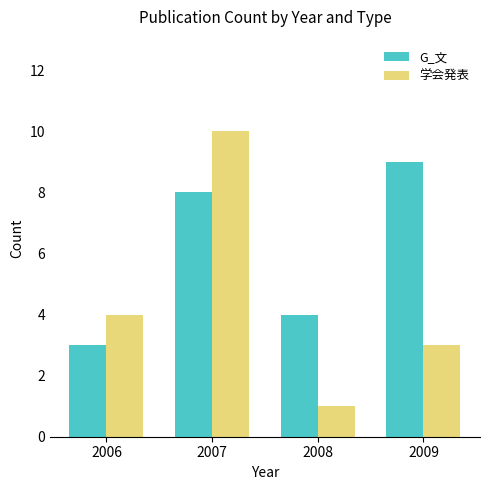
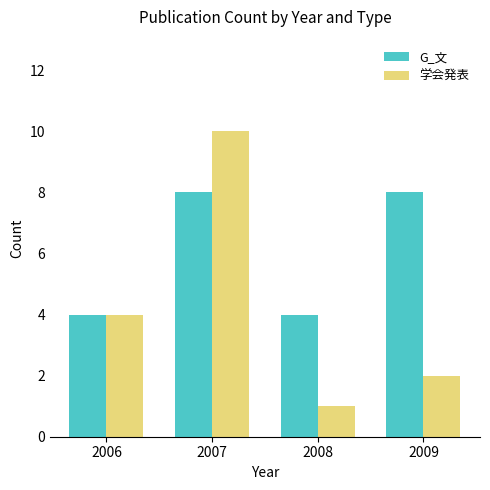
G_文, 2006: 3 -> 4
G_文, 2009: 9 -> 8
学会発表, 2009: 3 -> 2
